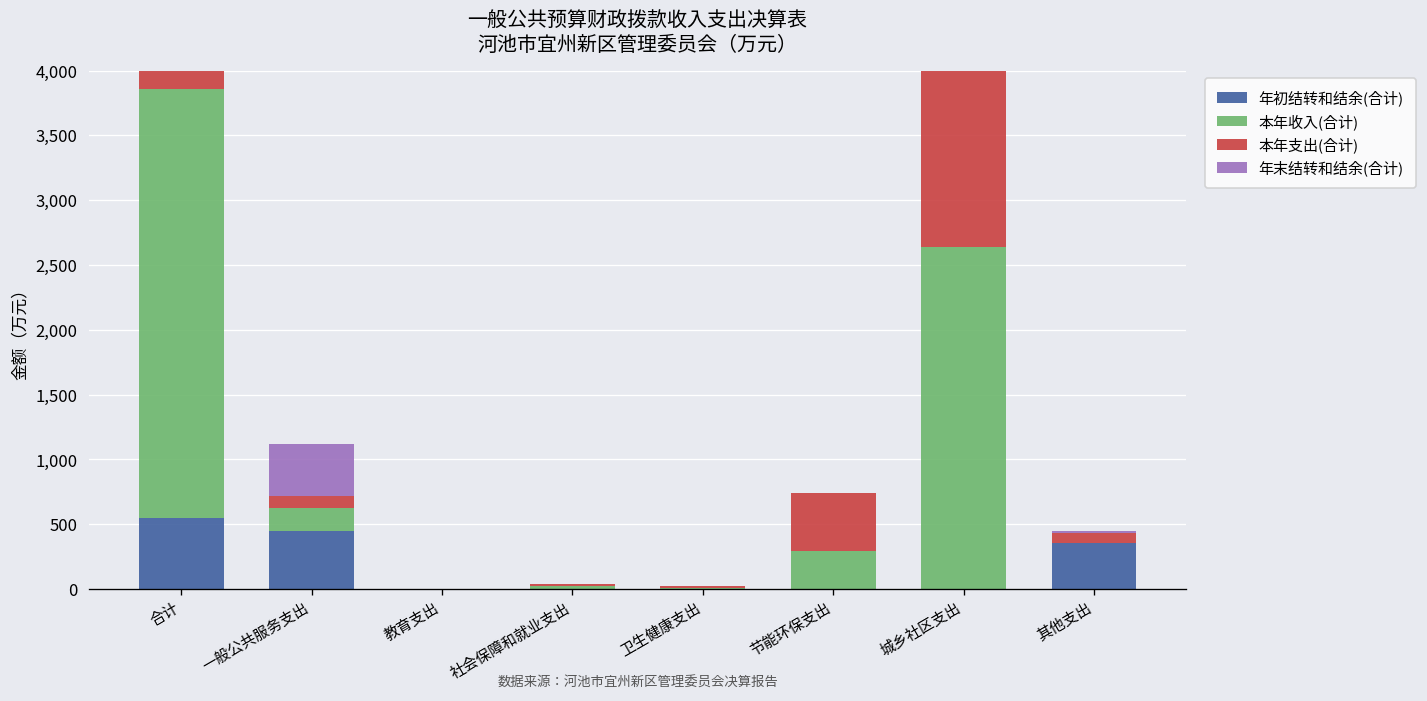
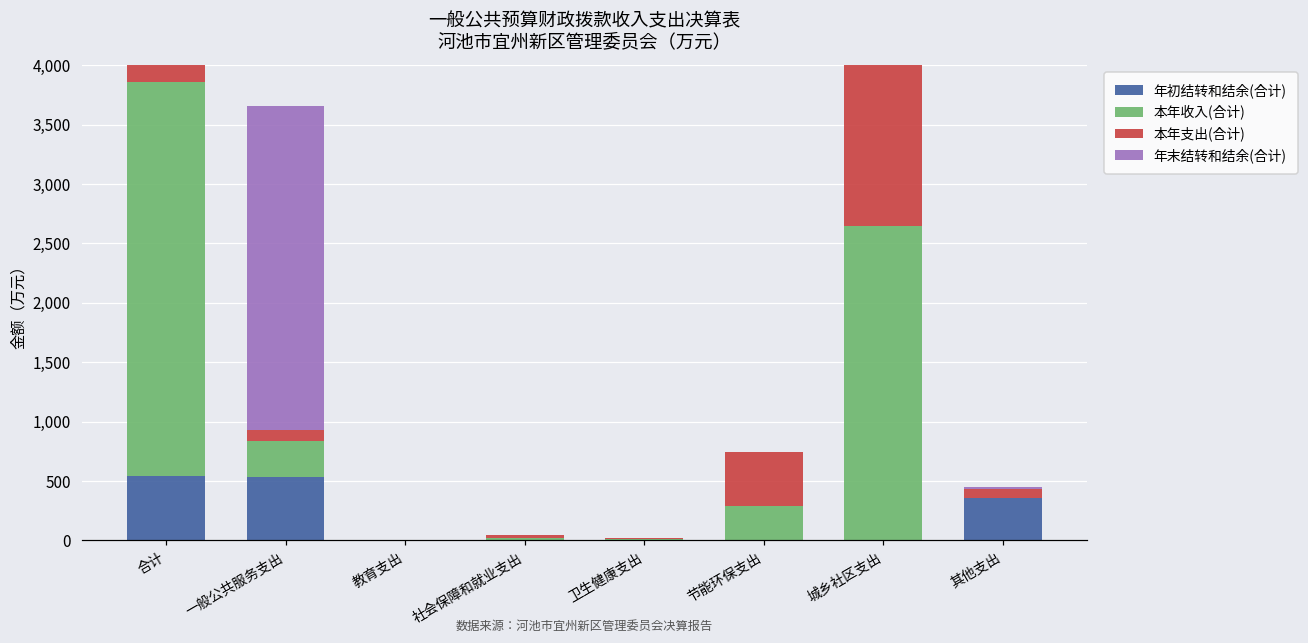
年初结转和结余(合计), 一般公共服务支出: 450 -> 530
本年收入(合计), 一般公共服务支出: 180 -> 310
年末结转和结余(合计), 一般公共服务支出: 400 -> 2,720
